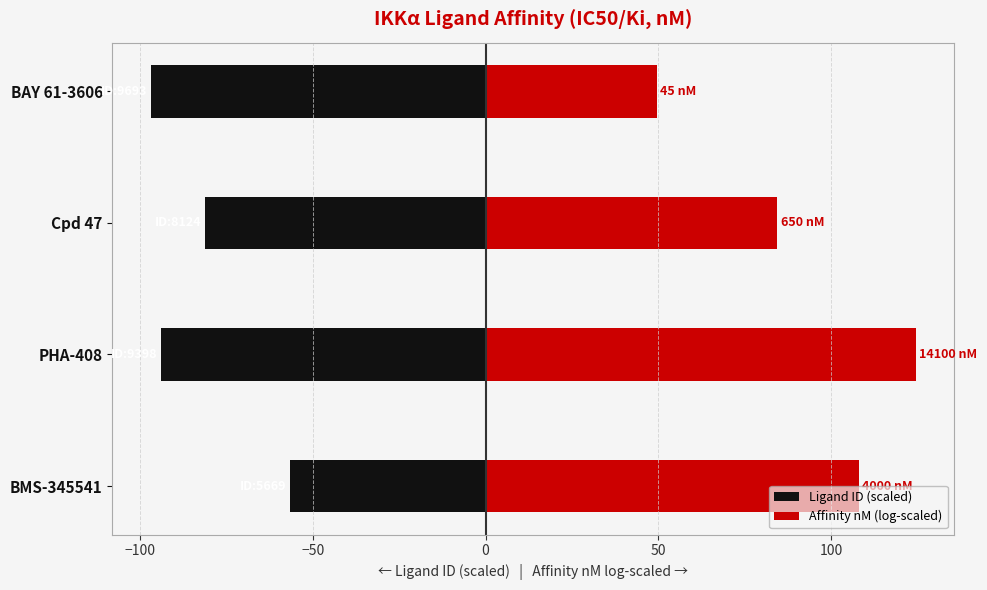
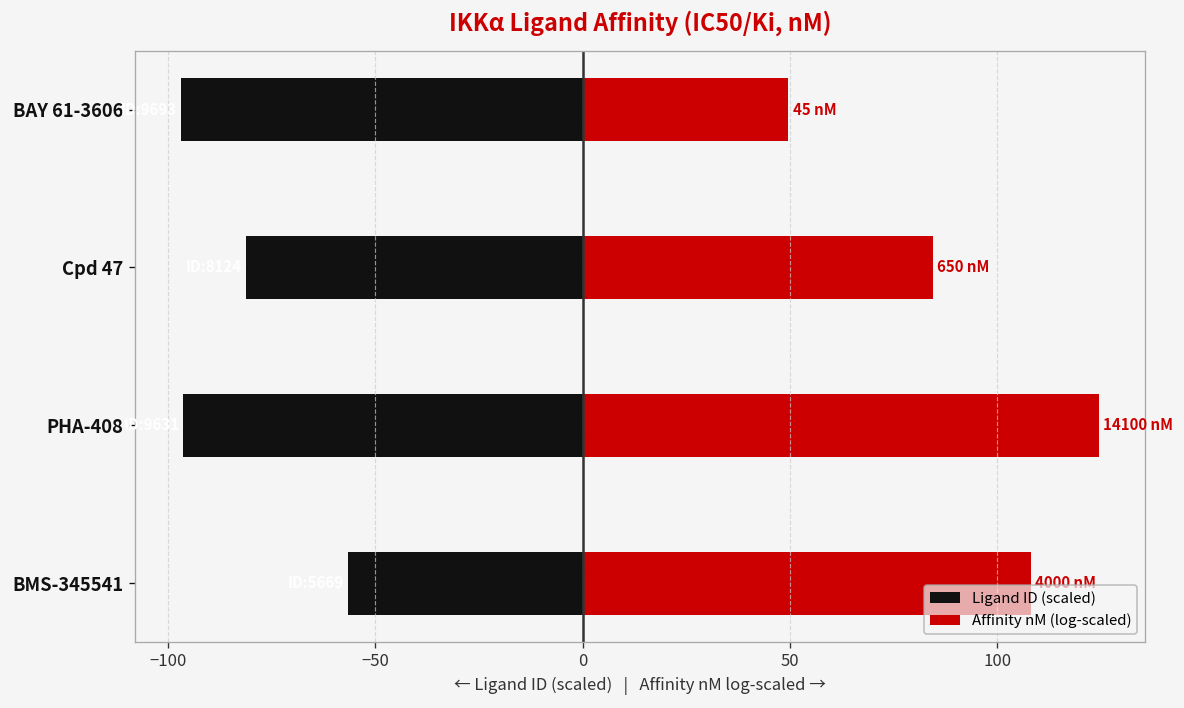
Ligand ID (scaled), PHA-408: -94 -> -96
